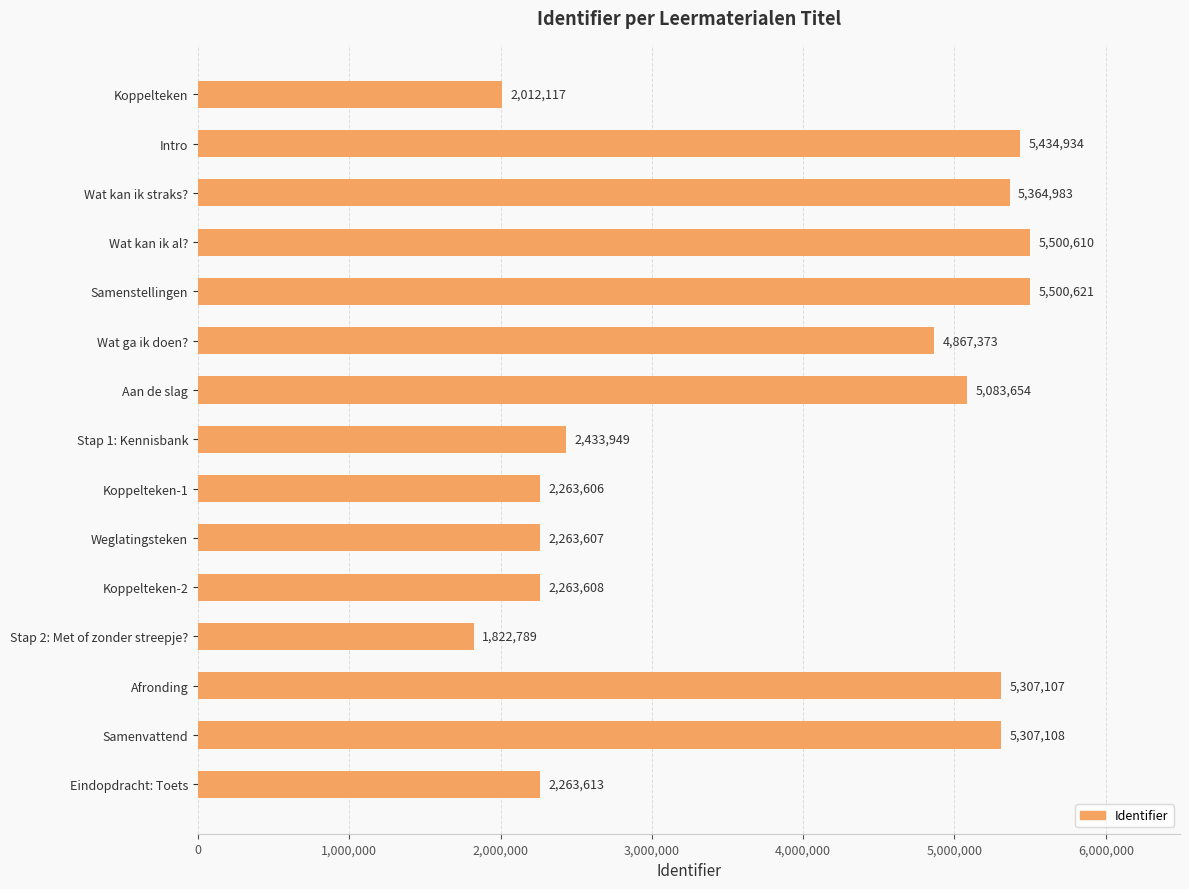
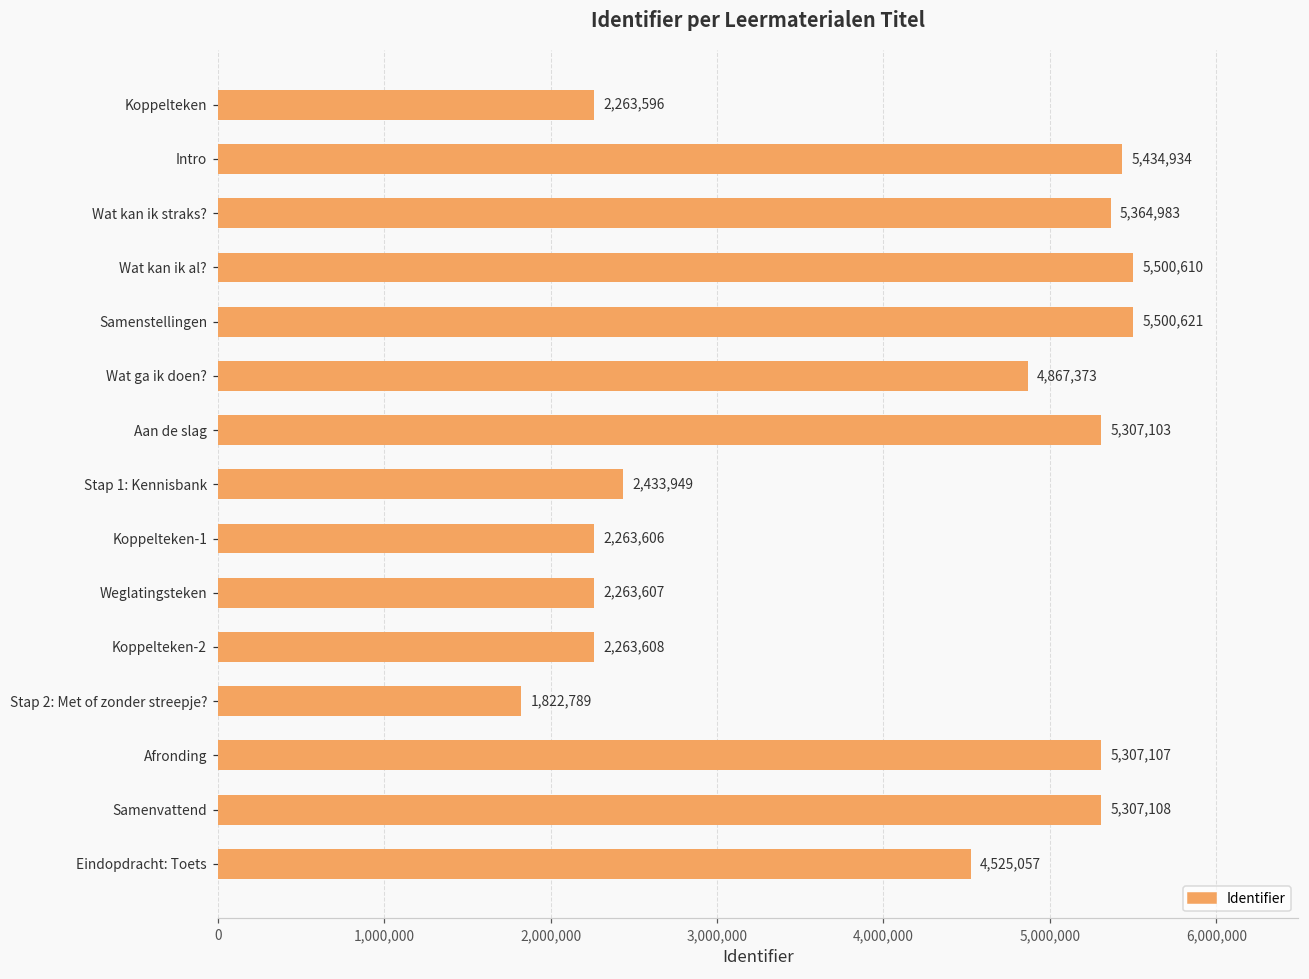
Koppelteken: 2,012,117 -> 2,263,596
Aan de slag: 5,083,654 -> 5,307,103
Eindopdracht: Toets: 2,263,613 -> 4,525,057
